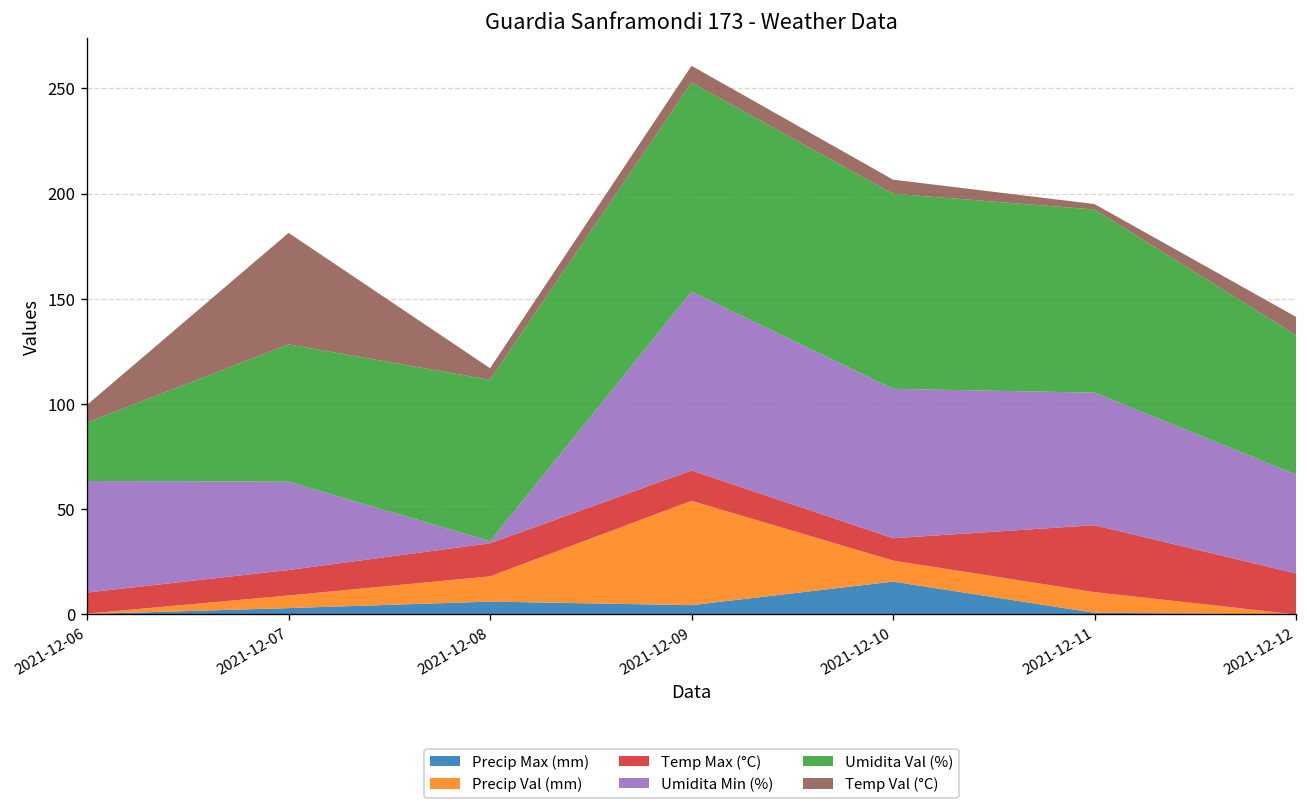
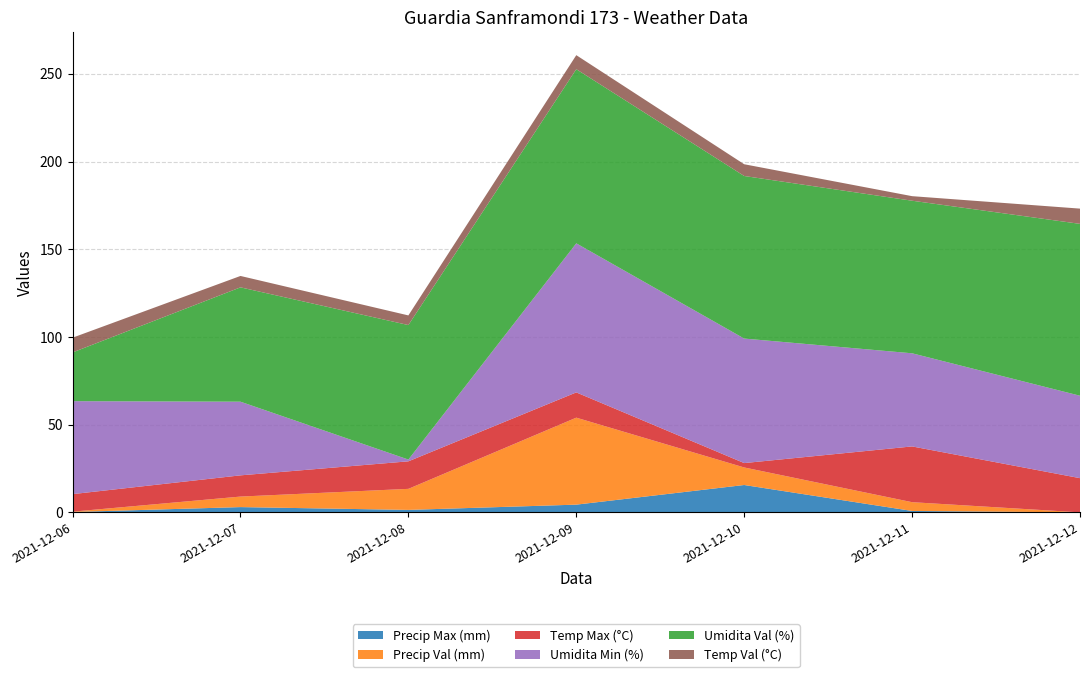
Temp Val (°C), 2021-12-07: 53 -> 7
Precip Max (mm), 2021-12-08: 6 -> 1
Temp Max (°C), 2021-12-10: 11 -> 3
Precip Val (mm), 2021-12-11: 10 -> 5
Umidita Min (%), 2021-12-11: 63 -> 53
Umidita Val (%), 2021-12-12: 66 -> 98
